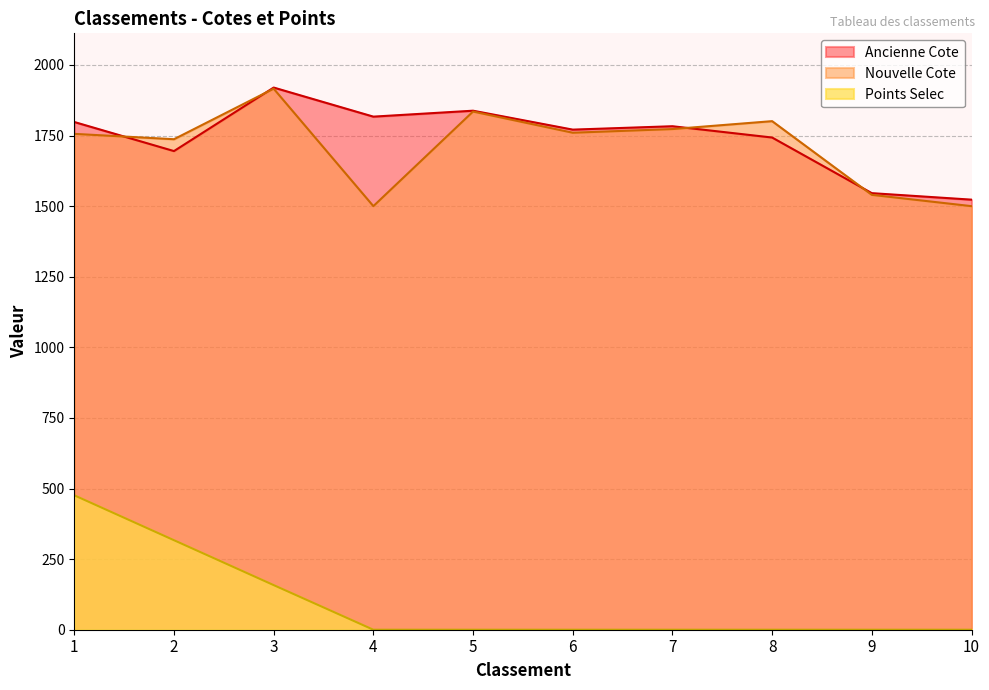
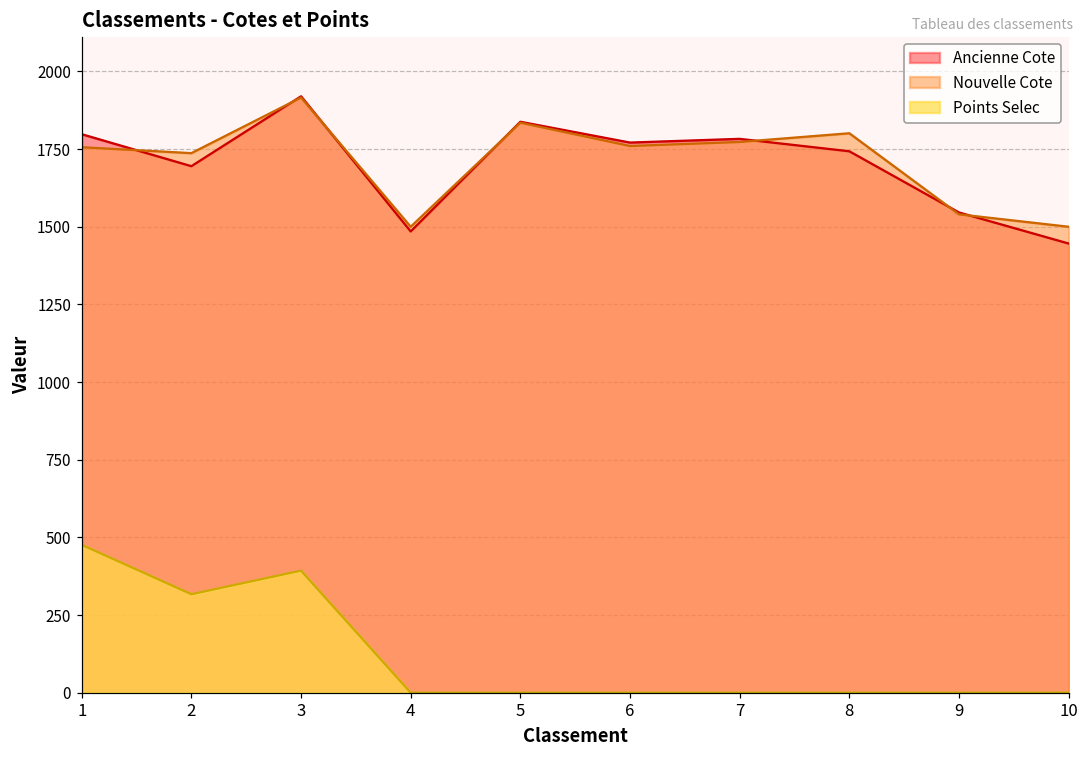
Points Selec, 3: 160 -> 390
Ancienne Cote, 4: 1820 -> 1490
Ancienne Cote, 10: 1520 -> 1450
